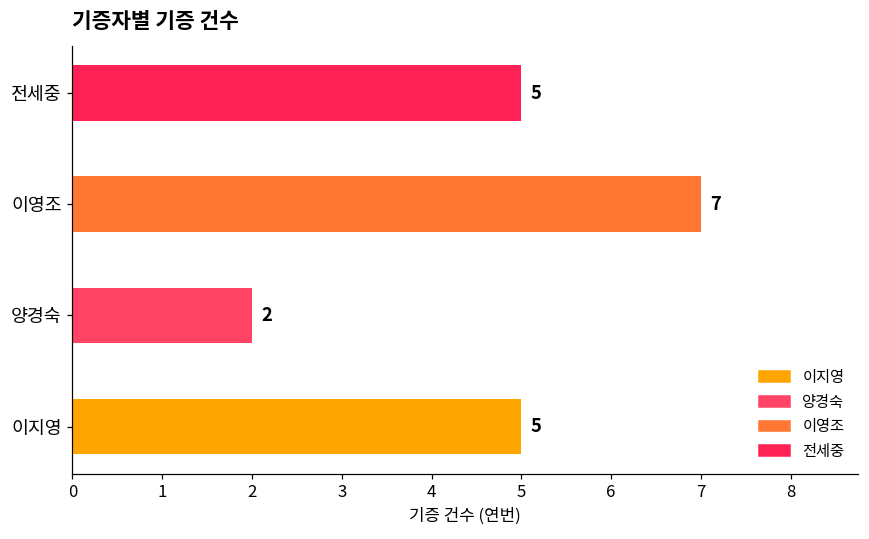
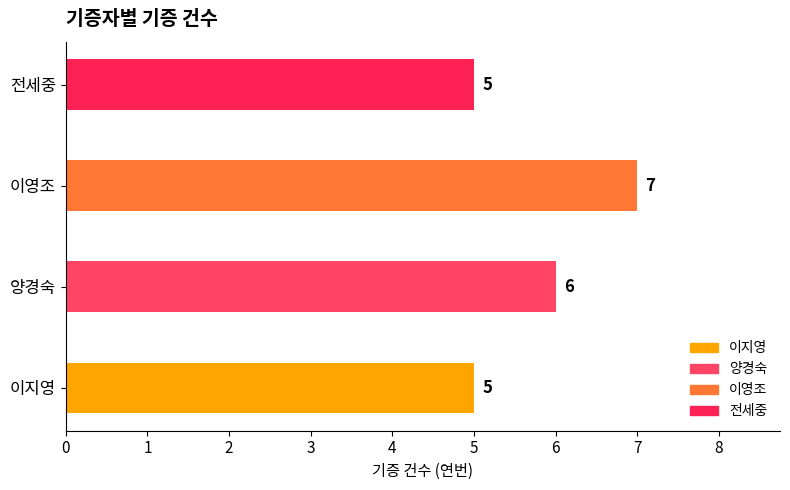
양경숙: 2 -> 6
